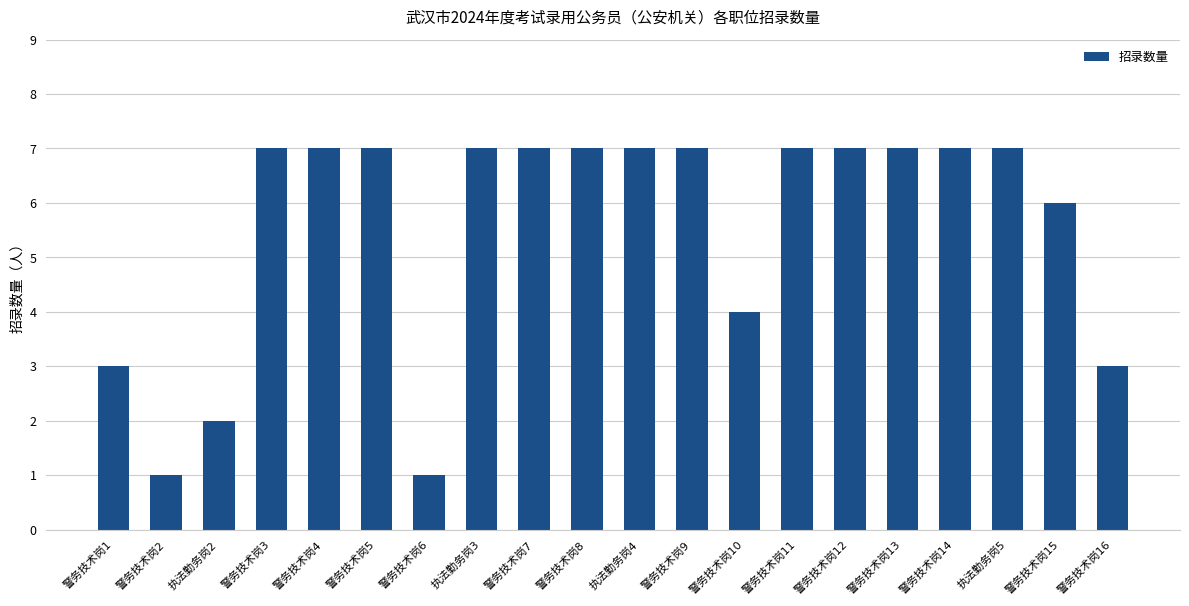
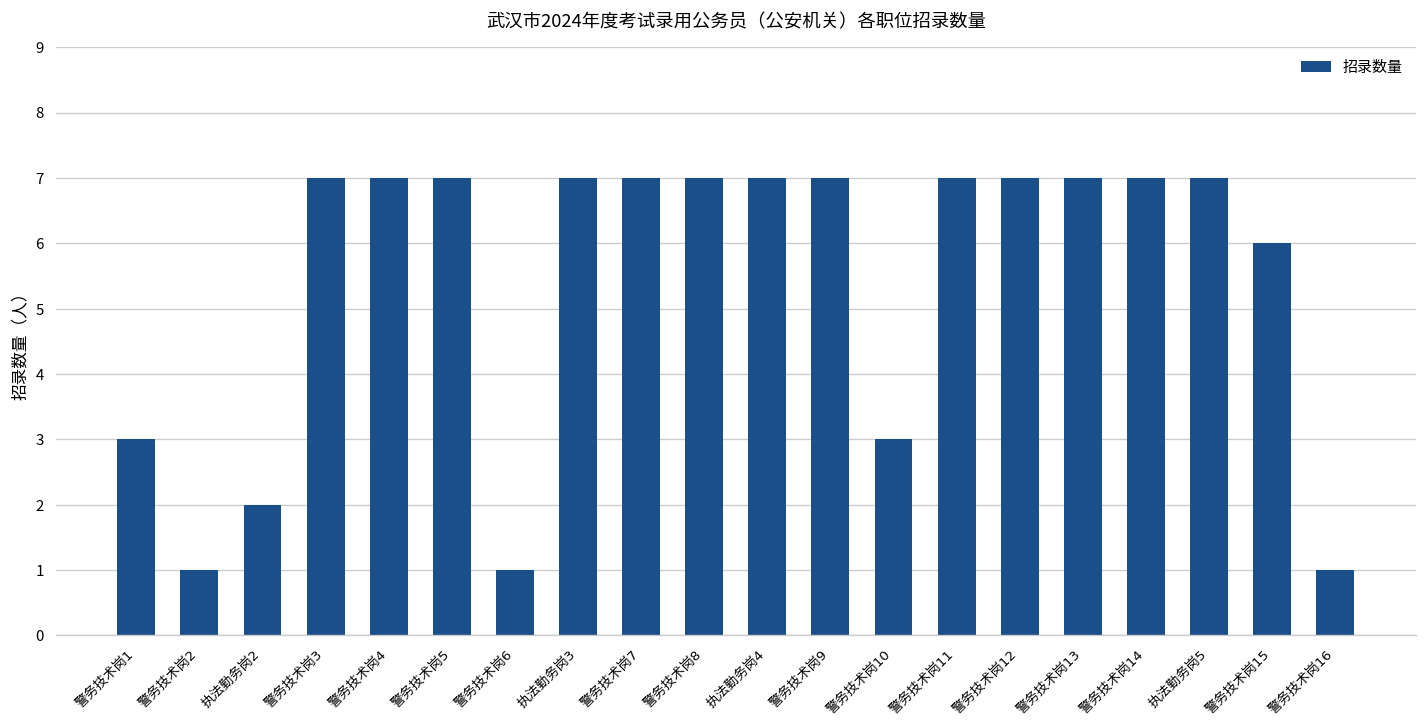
警务技术岗10: 4 -> 3
警务技术岗16: 3 -> 1
